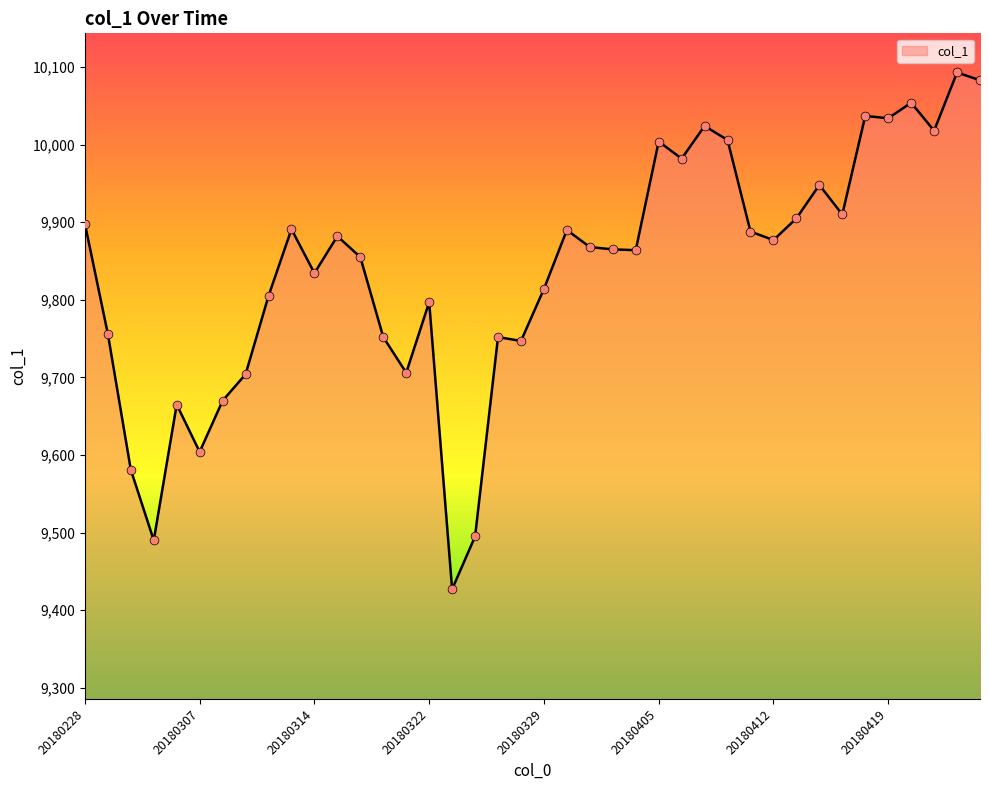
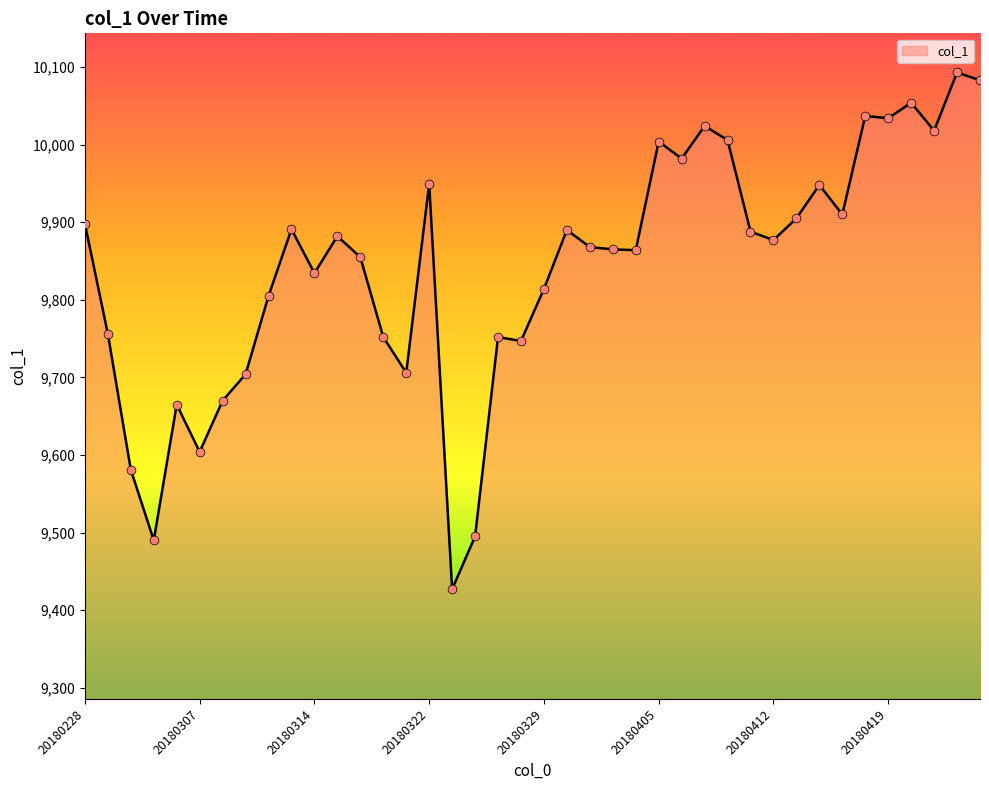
20180322: 9,800 -> 9,950
